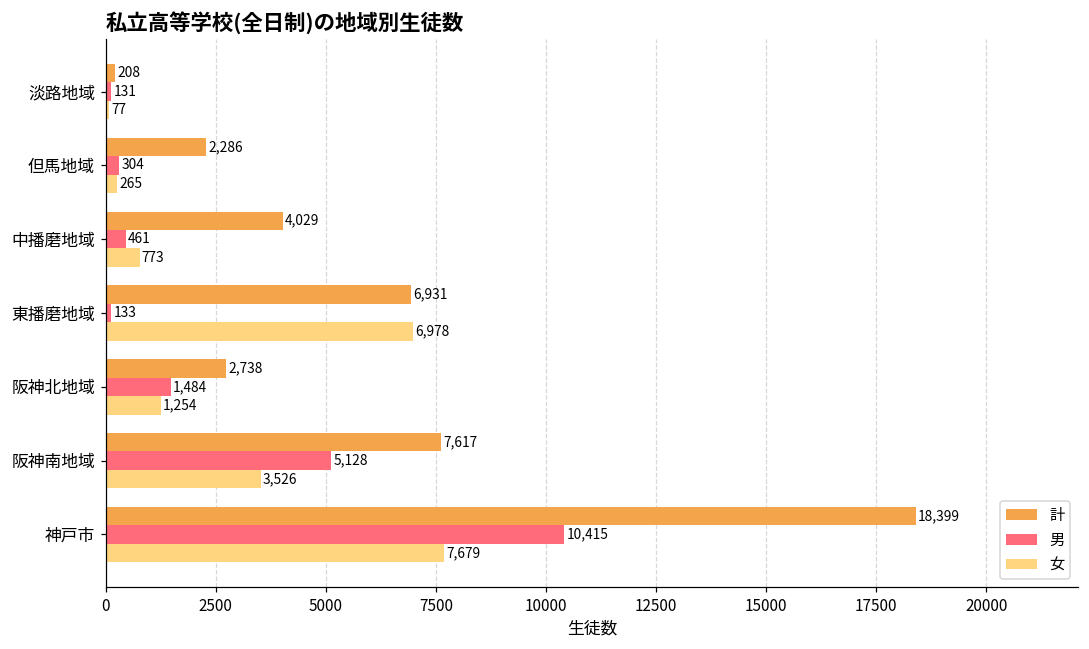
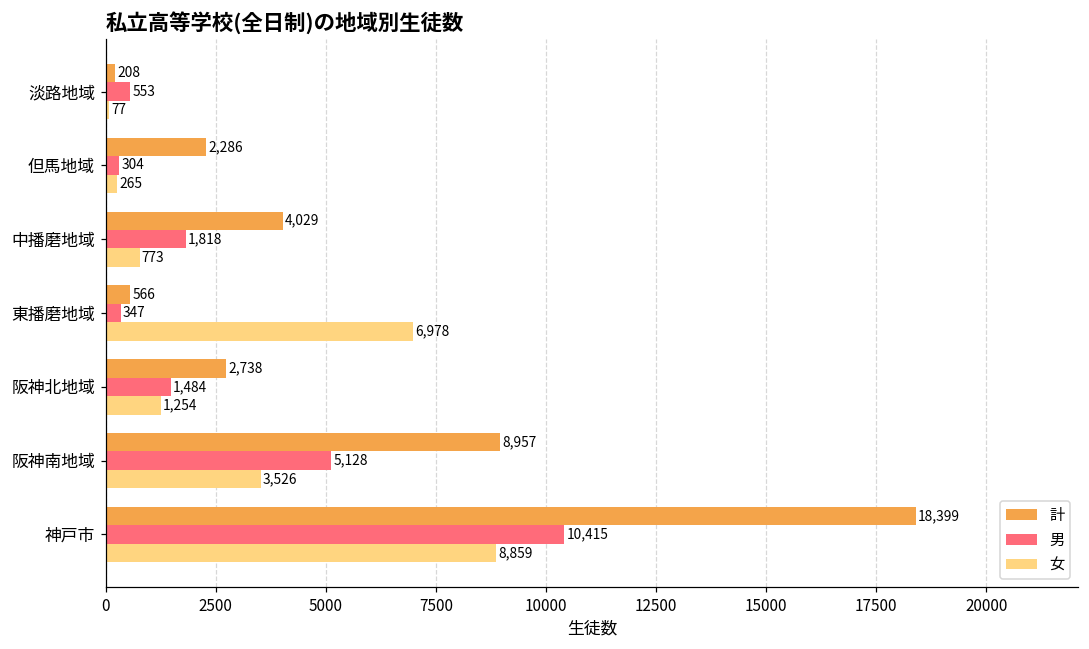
男, 淡路地域: 131 -> 553
男, 中播磨地域: 461 -> 1,818
計, 東播磨地域: 6,931 -> 566
男, 東播磨地域: 133 -> 347
計, 阪神南地域: 7,617 -> 8,957
女, 神戸市: 7,679 -> 8,859
